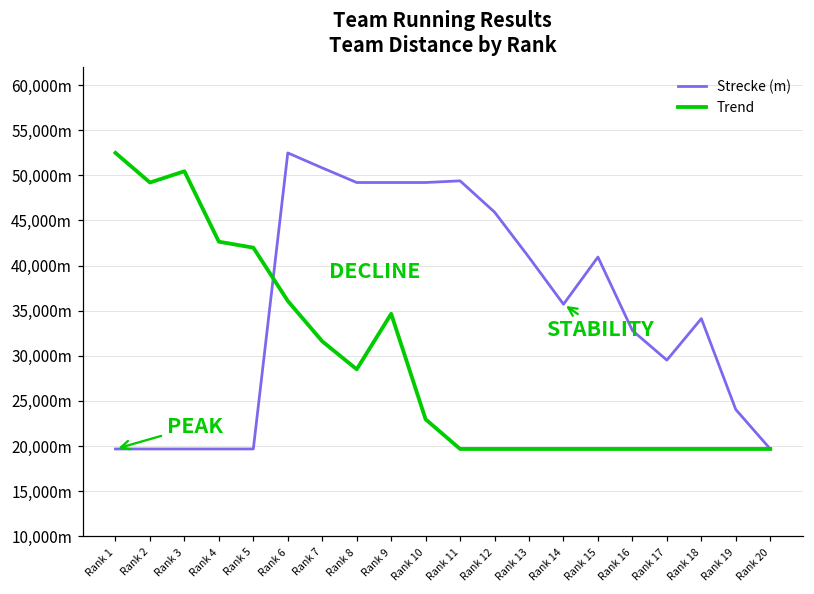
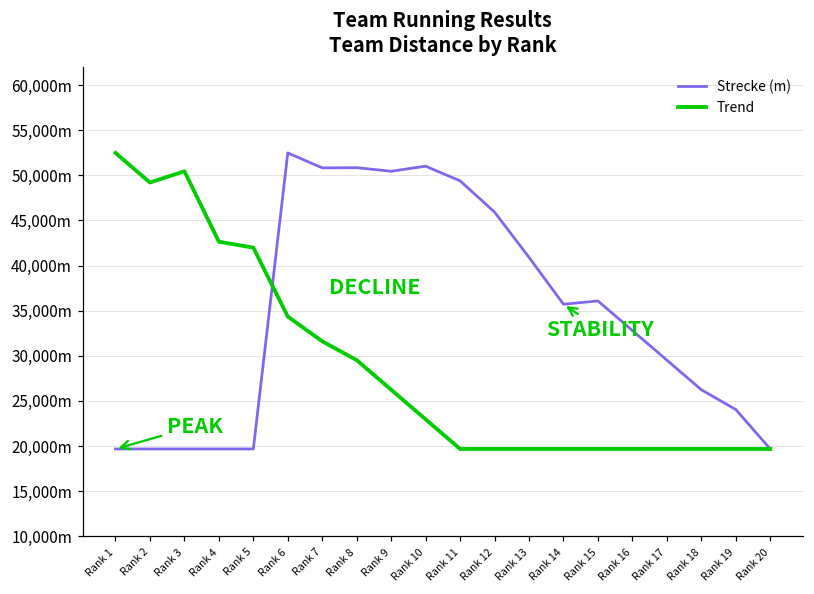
Trend, Rank 6: 36,000m -> 34,000m
Strecke (m), Rank 8: 49,000m -> 51,000m
Trend, Rank 8: 29,000m -> 30,000m
Strecke (m), Rank 9: 49,000m -> 50,000m
Trend, Rank 9: 35,000m -> 26,000m
Strecke (m), Rank 10: 49,000m -> 51,000m
Strecke (m), Rank 15: 41,000m -> 36,000m
Strecke (m), Rank 18: 34,000m -> 26,000m
